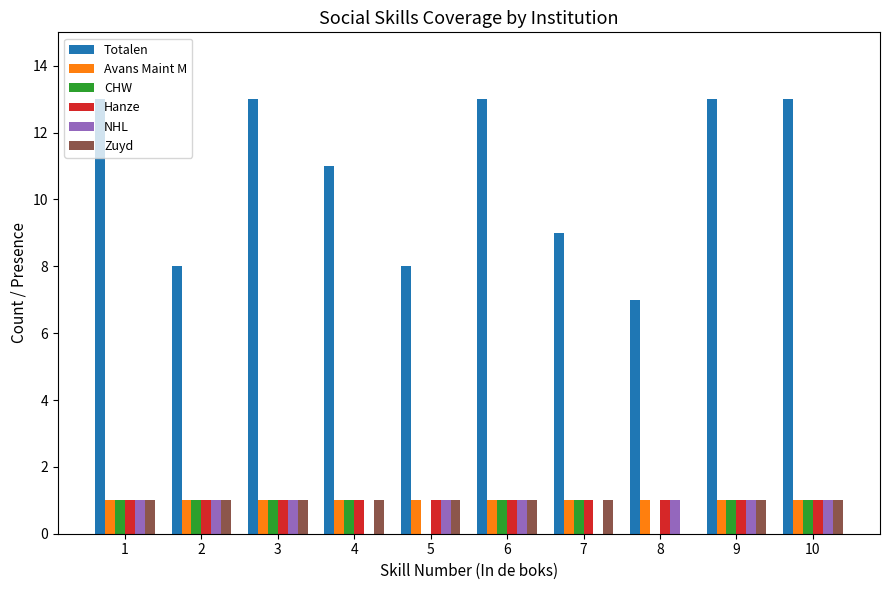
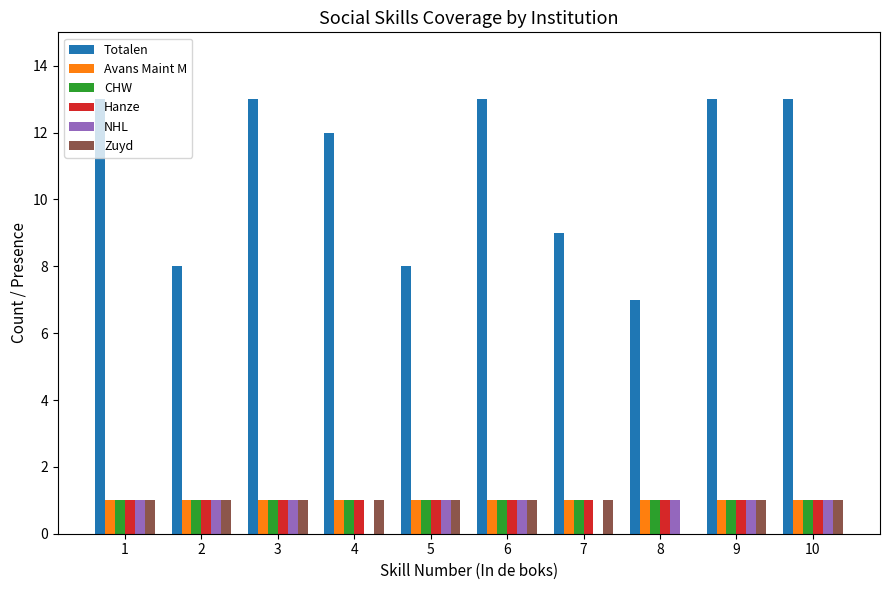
Totalen, 4: 11 -> 12
CHW, 5: 0 -> 1
CHW, 8: 0 -> 1
